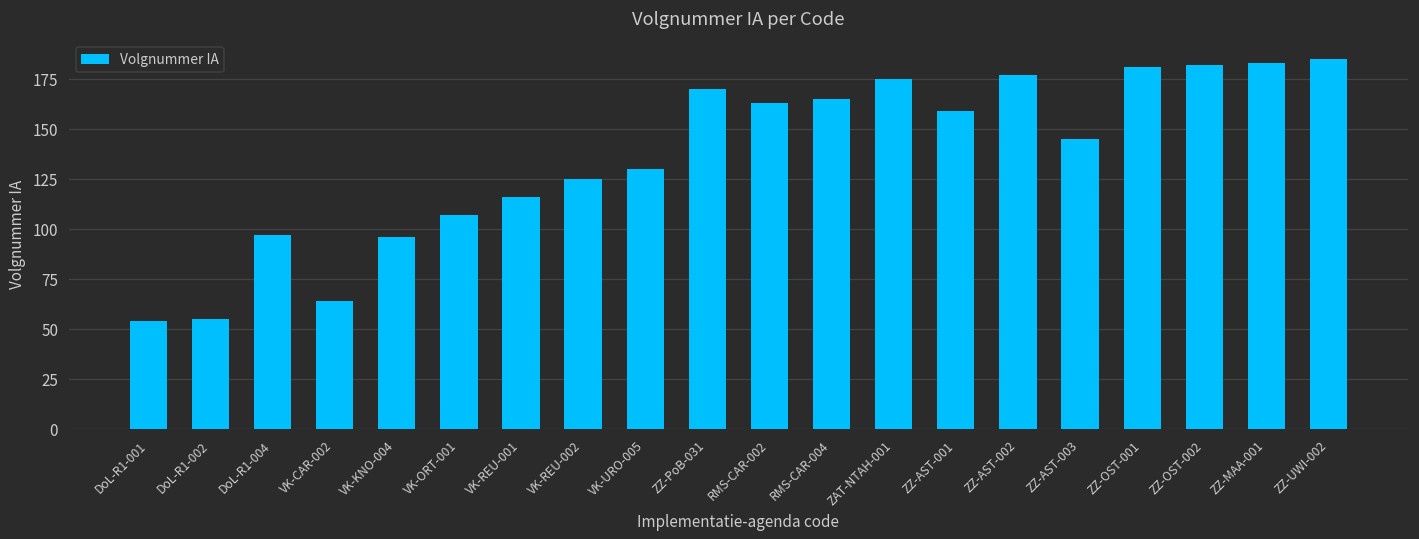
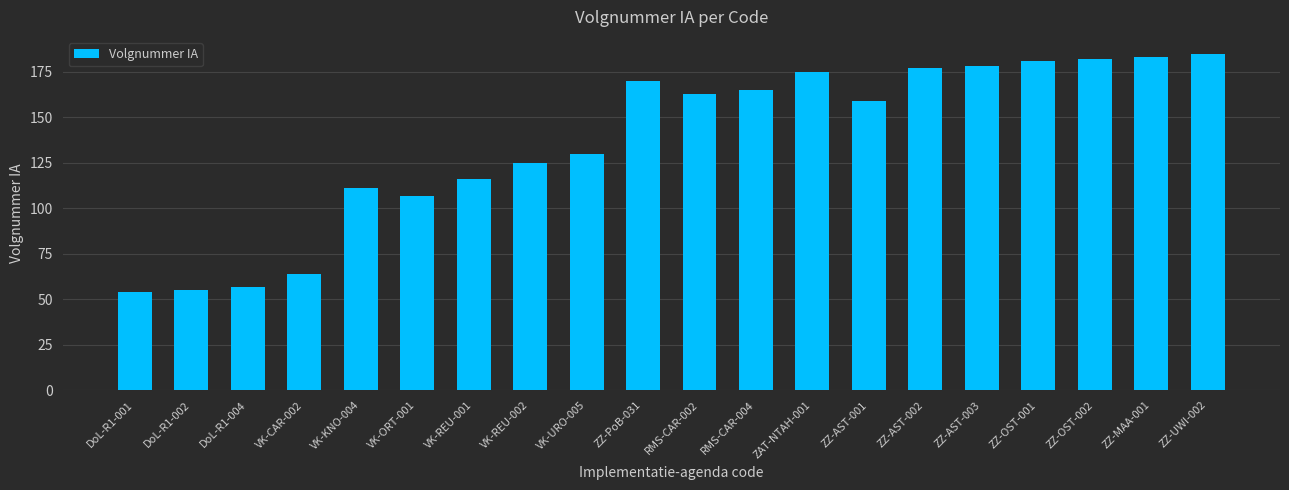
DoL-R1-004: 97 -> 57
VK-KNO-004: 96 -> 111
ZZ-AST-003: 145 -> 178
